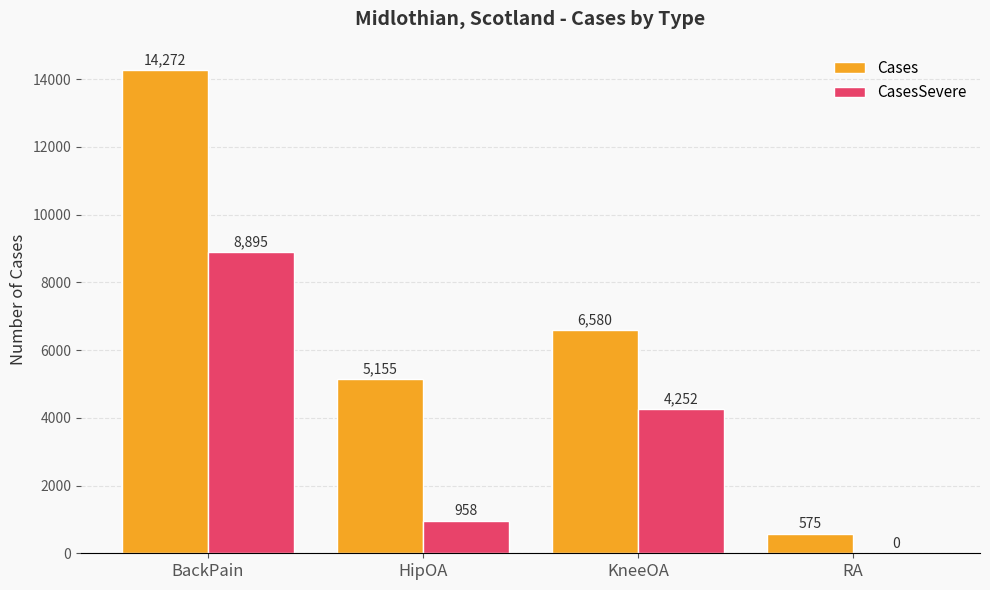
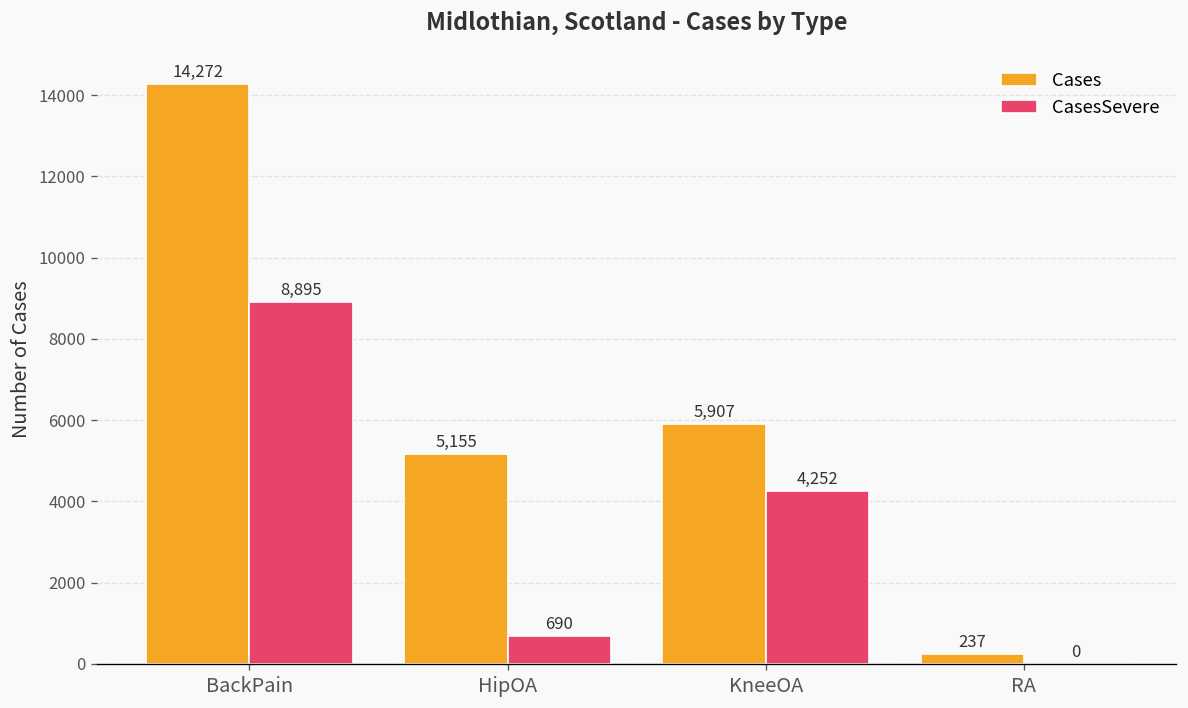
CasesSevere, HipOA: 958 -> 690
Cases, KneeOA: 6,580 -> 5,907
Cases, RA: 575 -> 237
